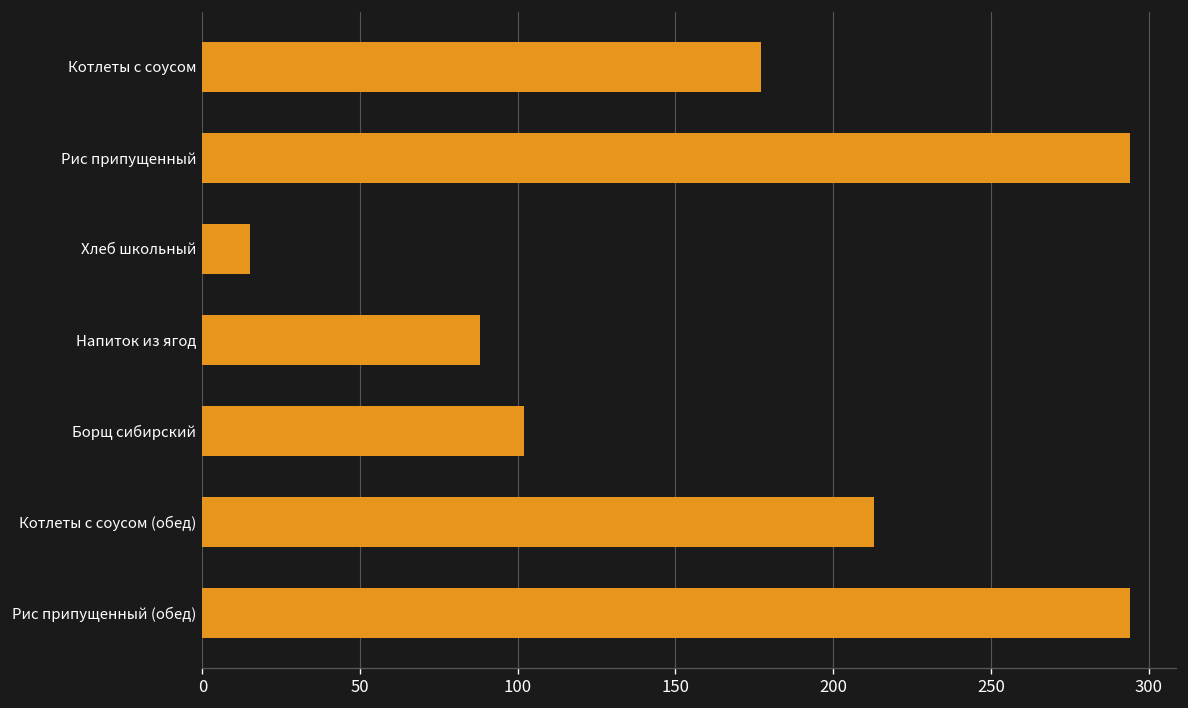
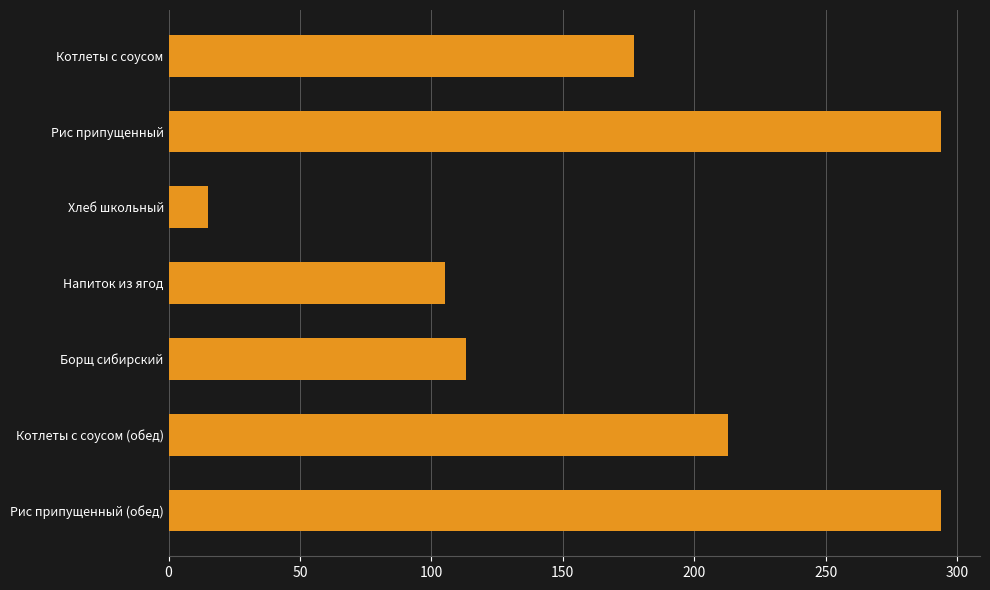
Напиток из ягод: 88 -> 105
Борщ сибирский: 102 -> 113
